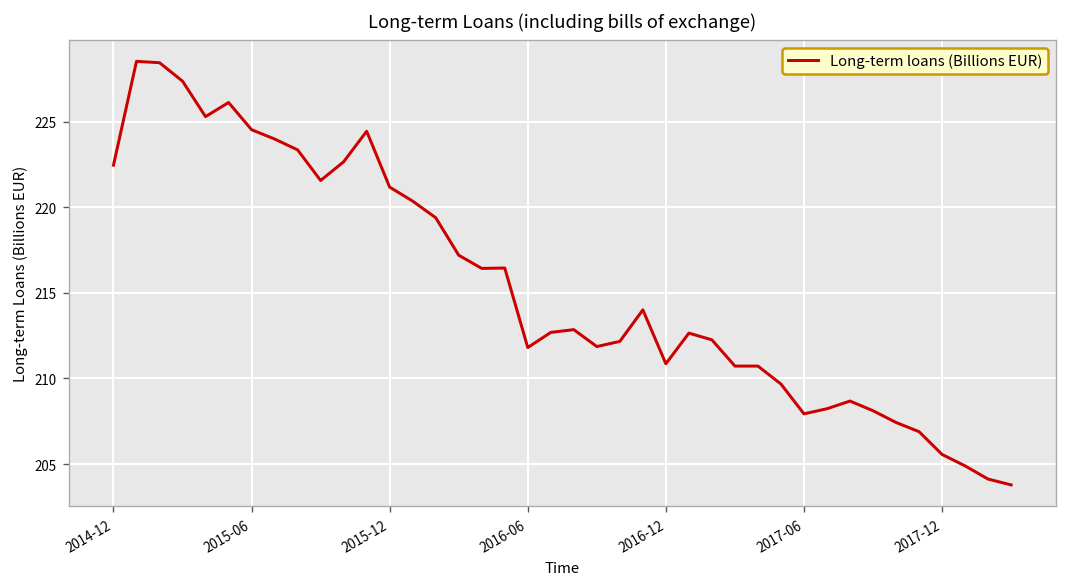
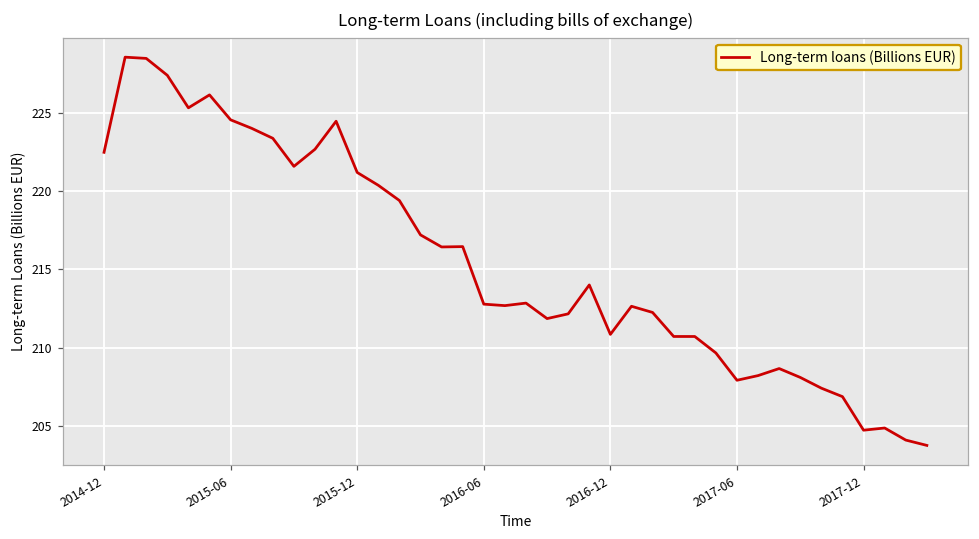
2016-06: 211.8 -> 212.8
2017-12: 205.6 -> 204.8
